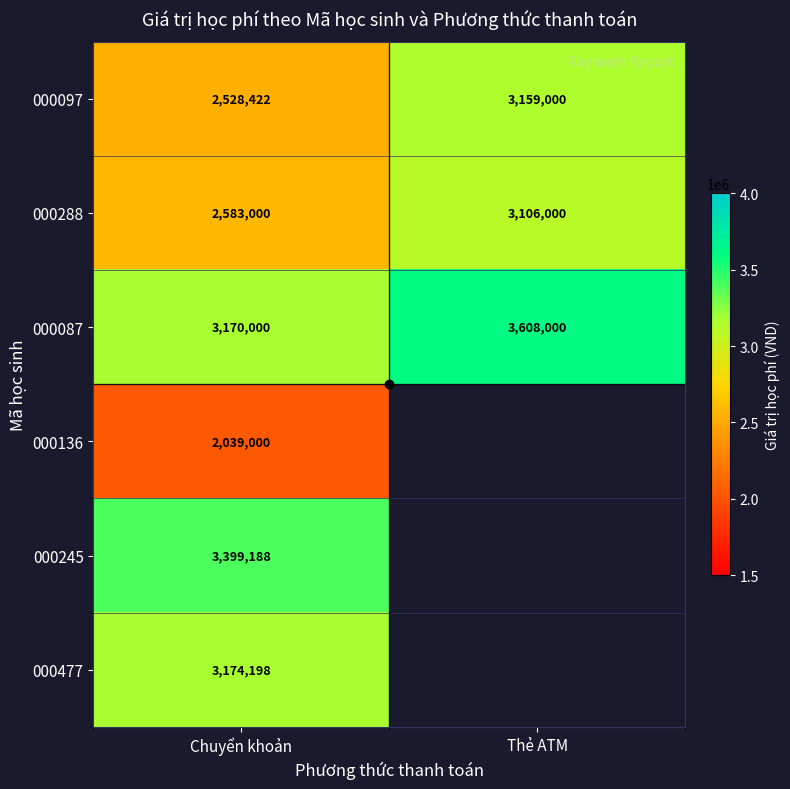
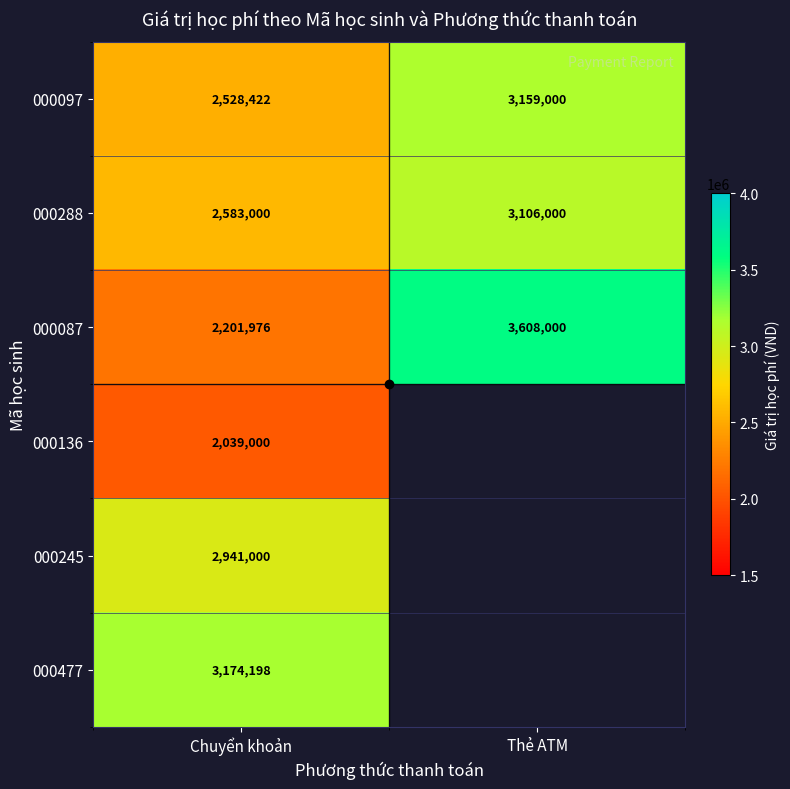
000087, Chuyển khoản: 3,170,000 -> 2,201,976
000245, Chuyển khoản: 3,399,188 -> 2,941,000
